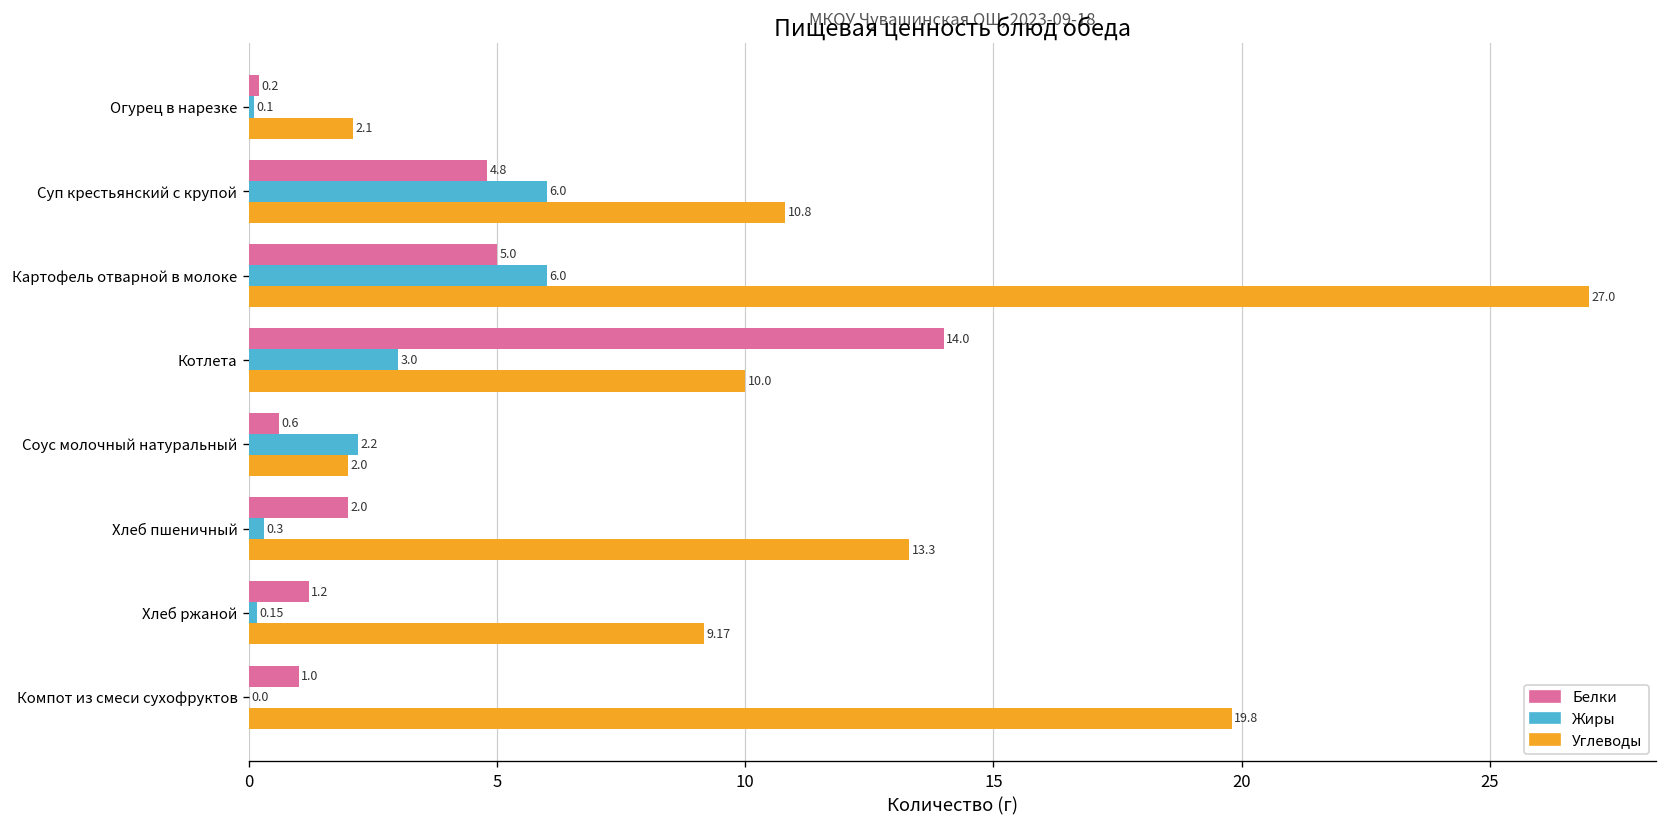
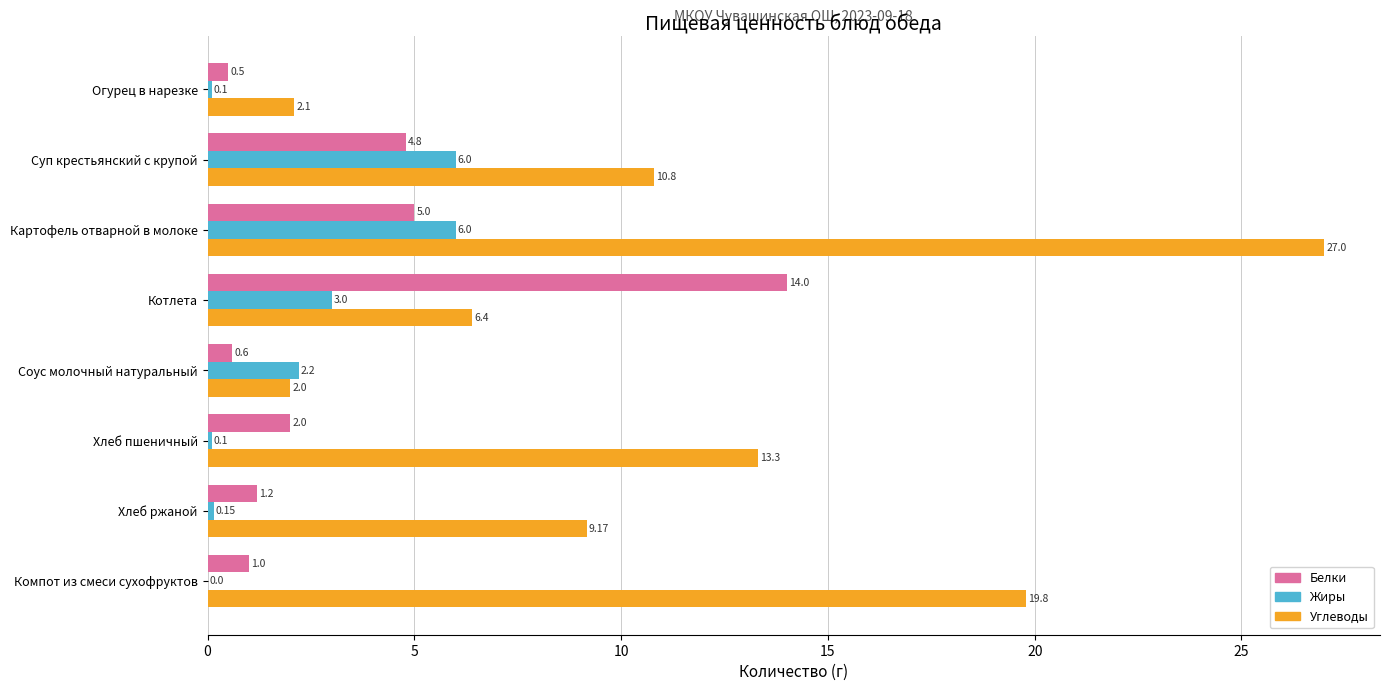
Белки, Огурец в нарезке: 0.2 -> 0.5
Углеводы, Котлета: 10.0 -> 6.4
Жиры, Хлеб пшеничный: 0.3 -> 0.1
